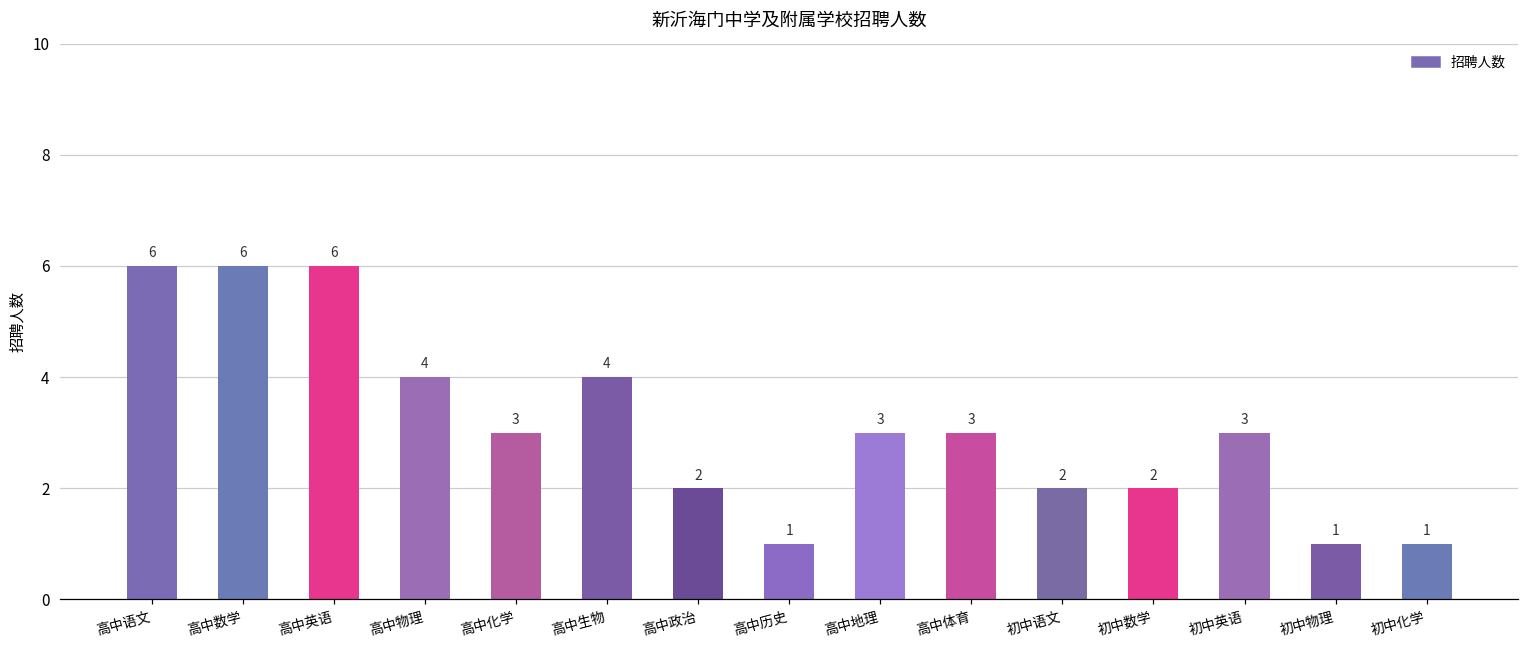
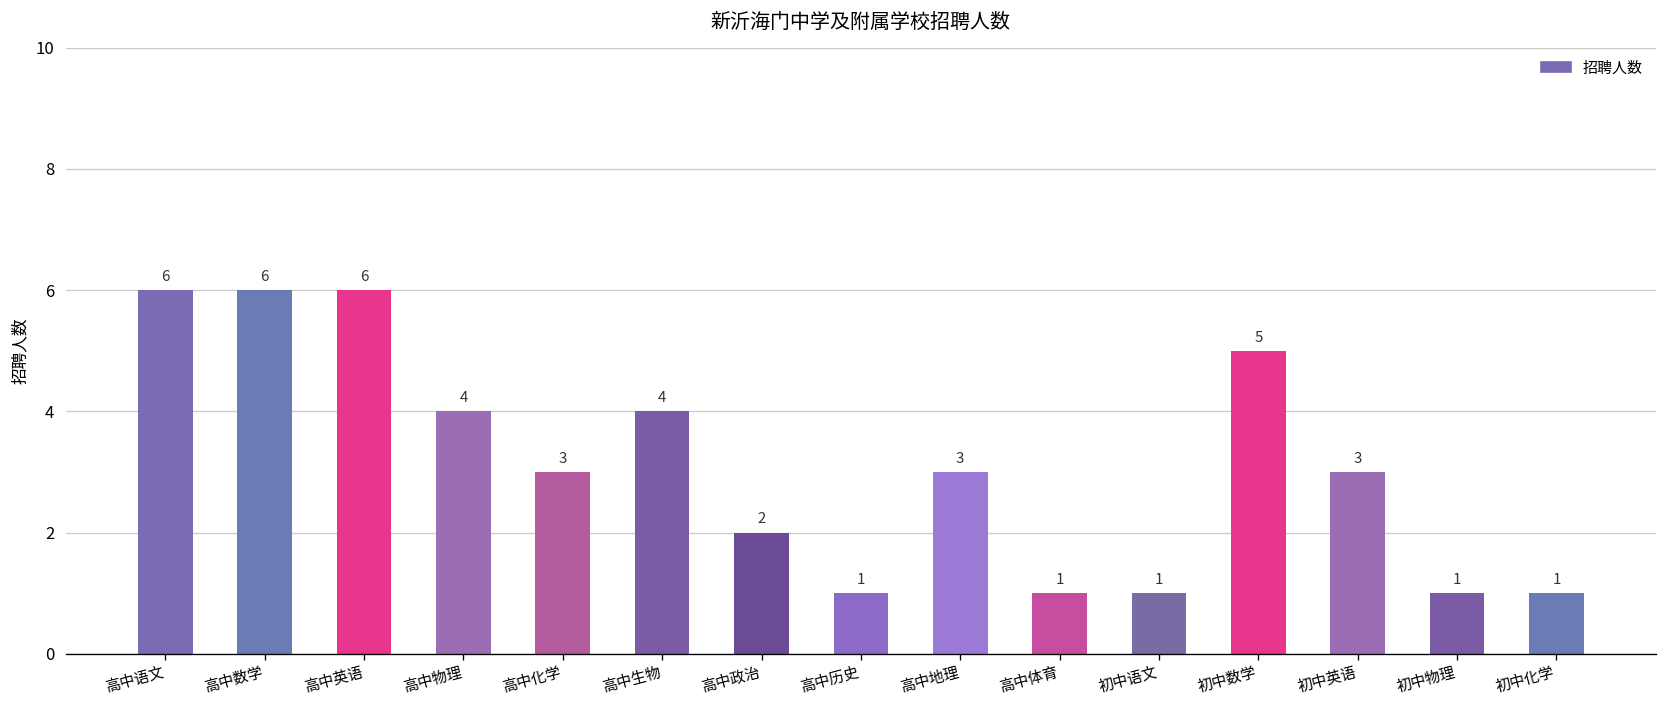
高中体育: 3 -> 1
初中语文: 2 -> 1
初中数学: 2 -> 5
